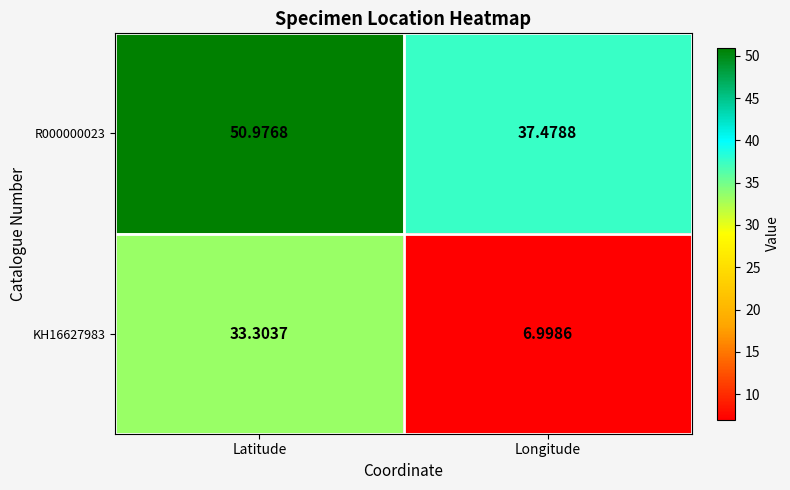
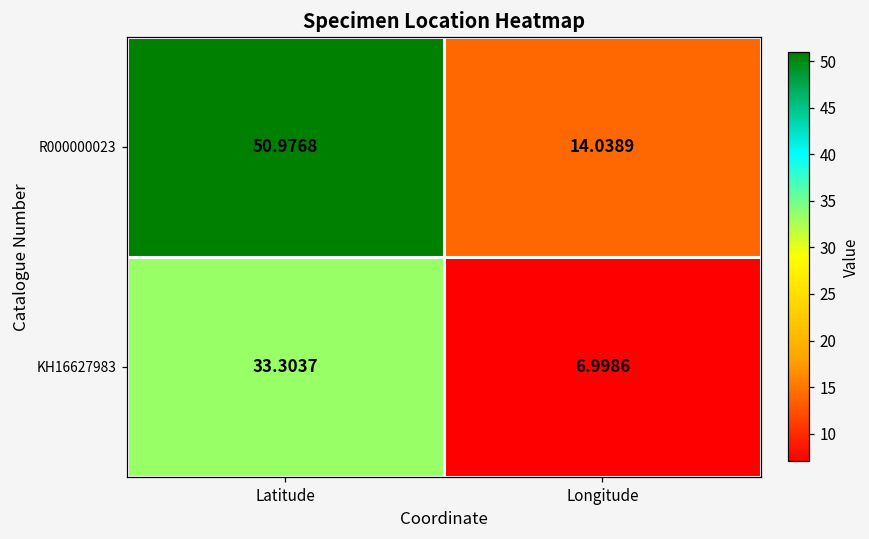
R000000023, Longitude: 37.4788 -> 14.0389
